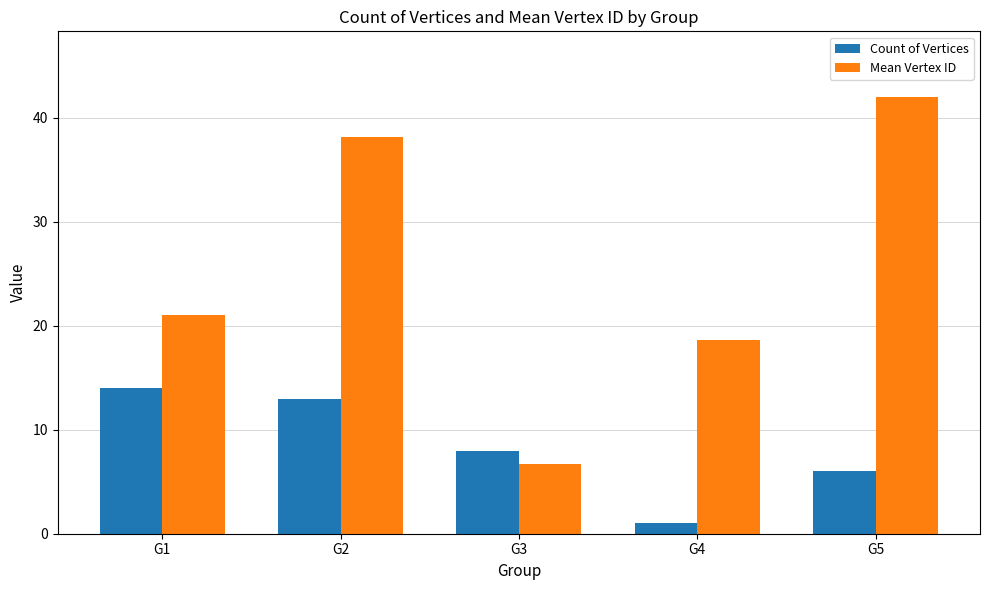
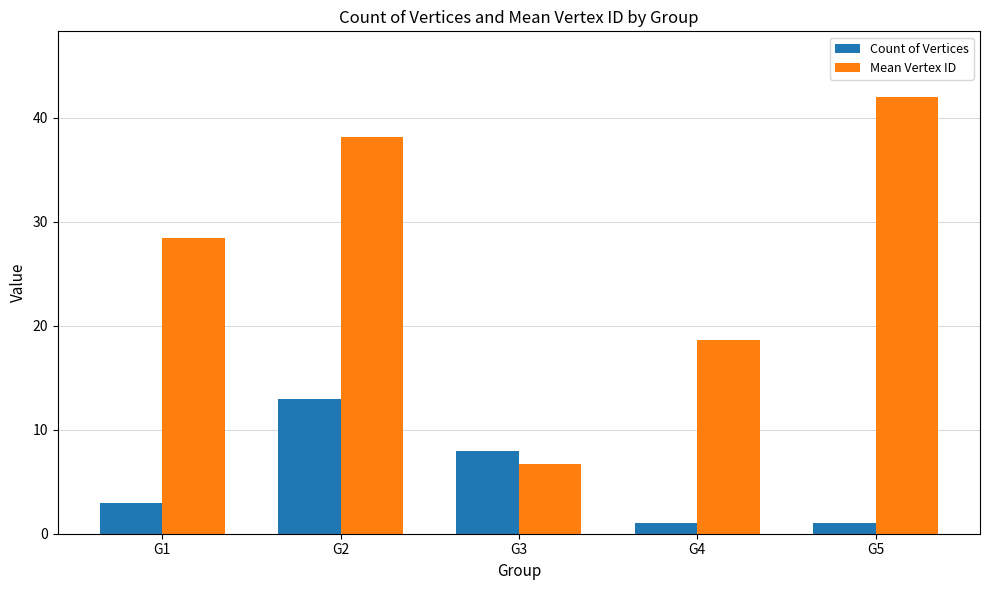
Count of Vertices, G1: 14 -> 3
Mean Vertex ID, G1: 21.0 -> 28.4
Count of Vertices, G5: 6 -> 1
